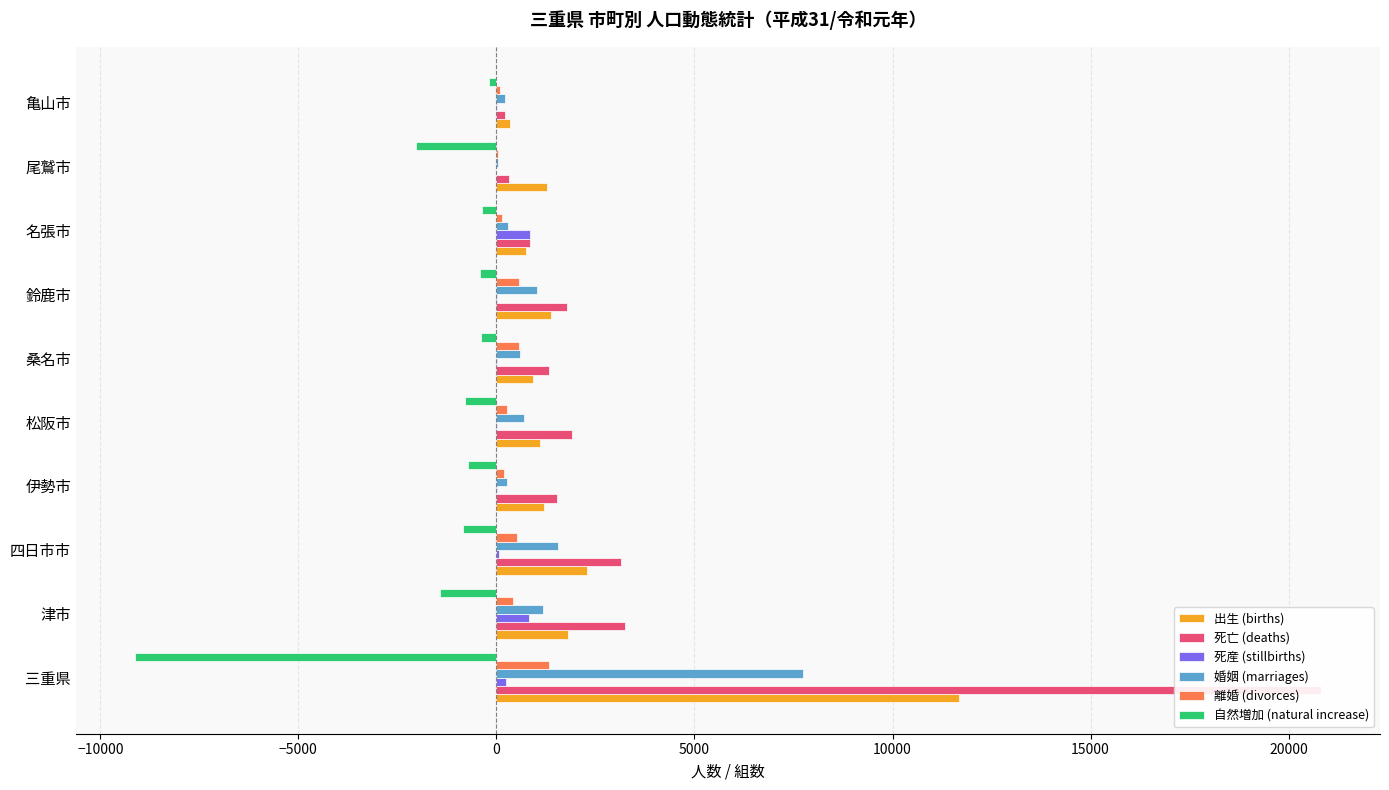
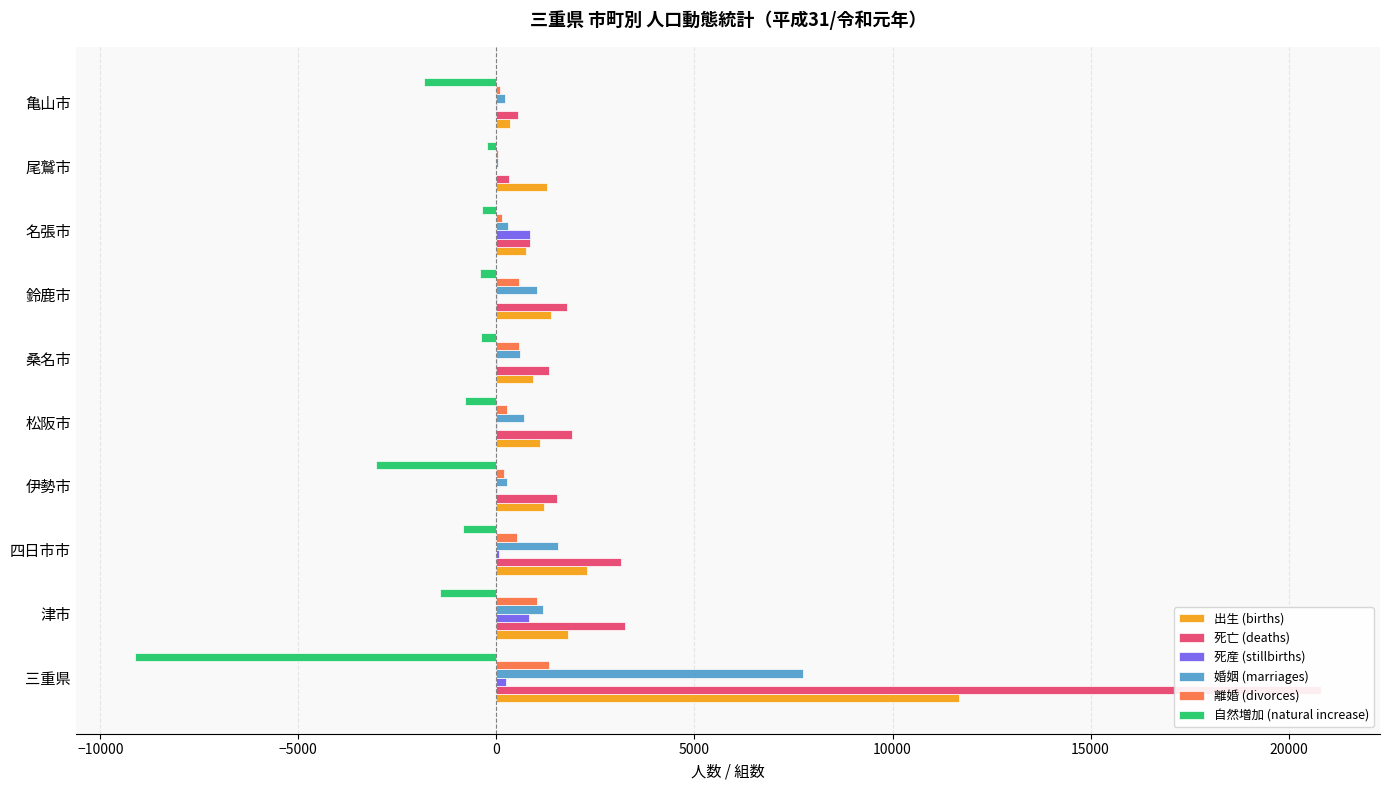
自然増加 (natural increase), 亀山市: -200 -> -1800
死亡 (deaths), 亀山市: 200 -> 600
自然増加 (natural increase), 尾鷲市: -2000 -> -200
自然増加 (natural increase), 伊勢市: -700 -> -3000
離婚 (divorces), 津市: 400 -> 1000
